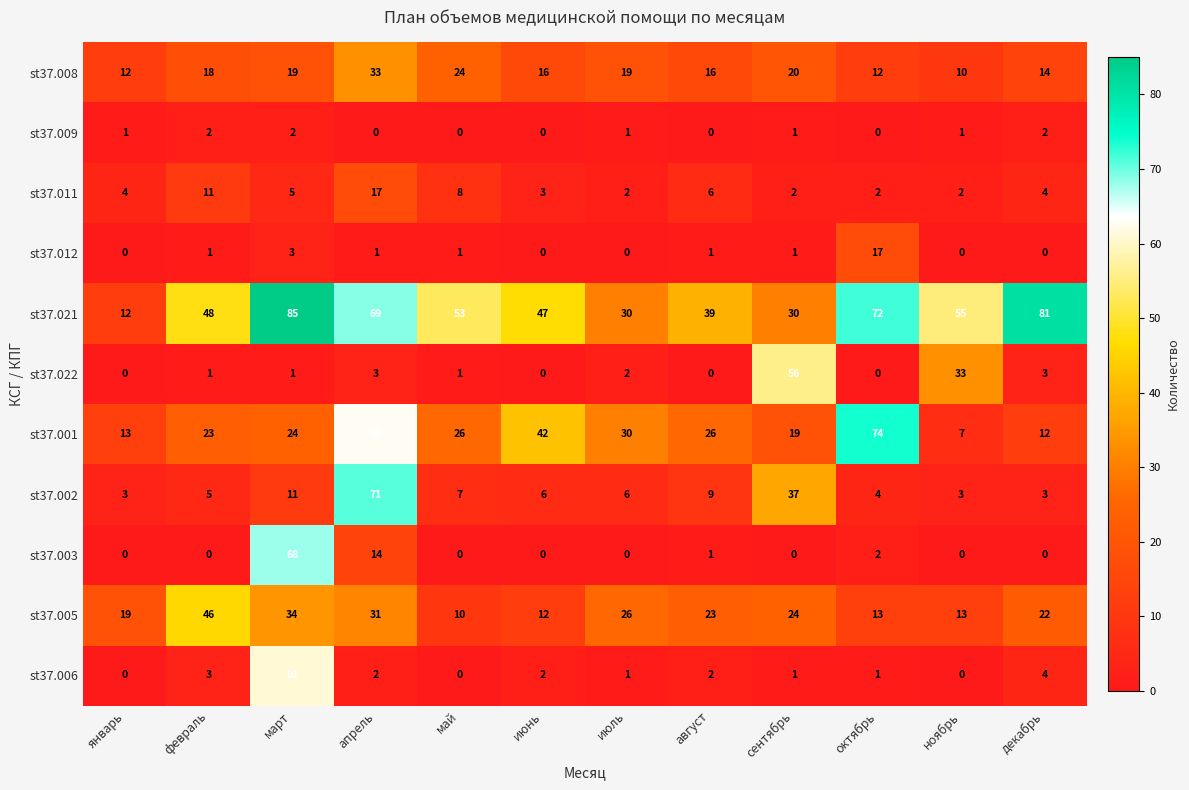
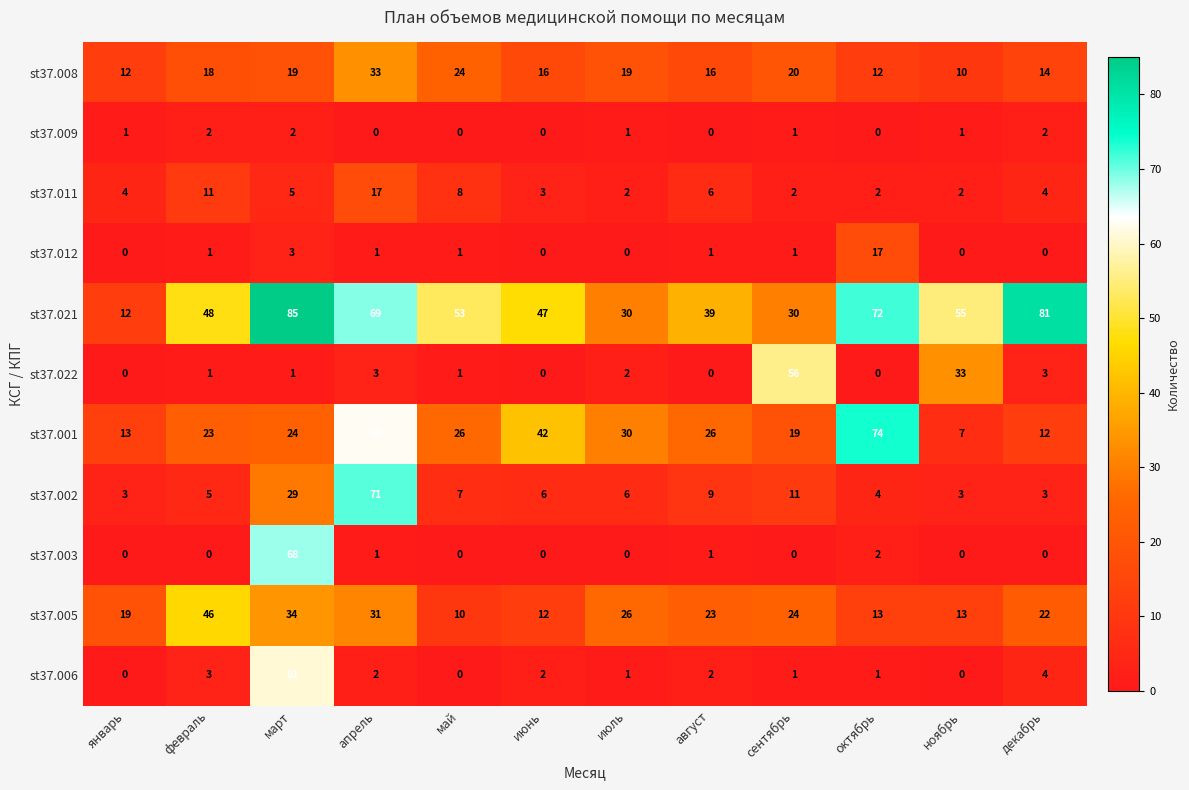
st37.002, март: 11 -> 29
st37.002, сентябрь: 37 -> 11
st37.003, апрель: 14 -> 1
